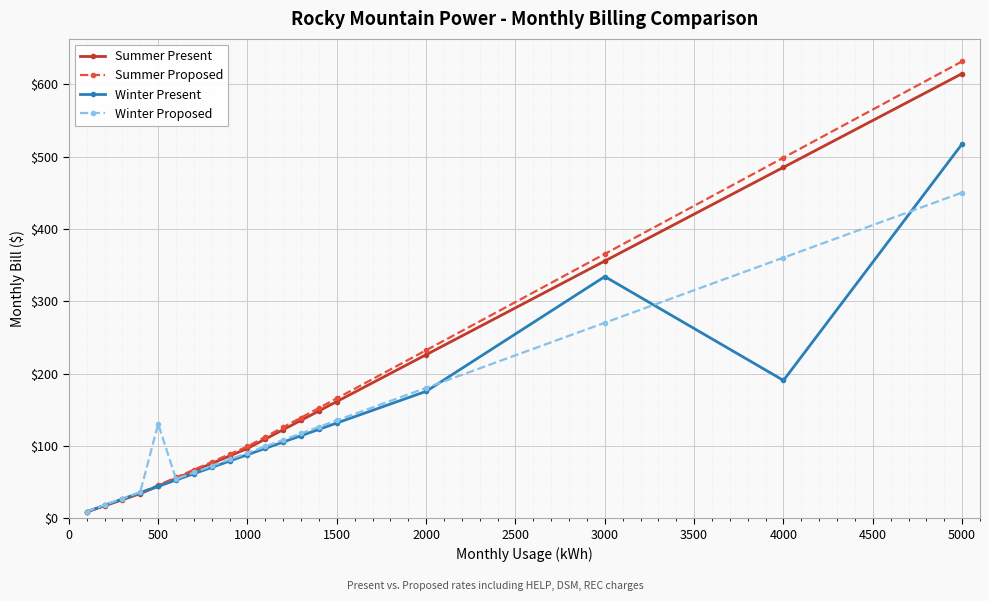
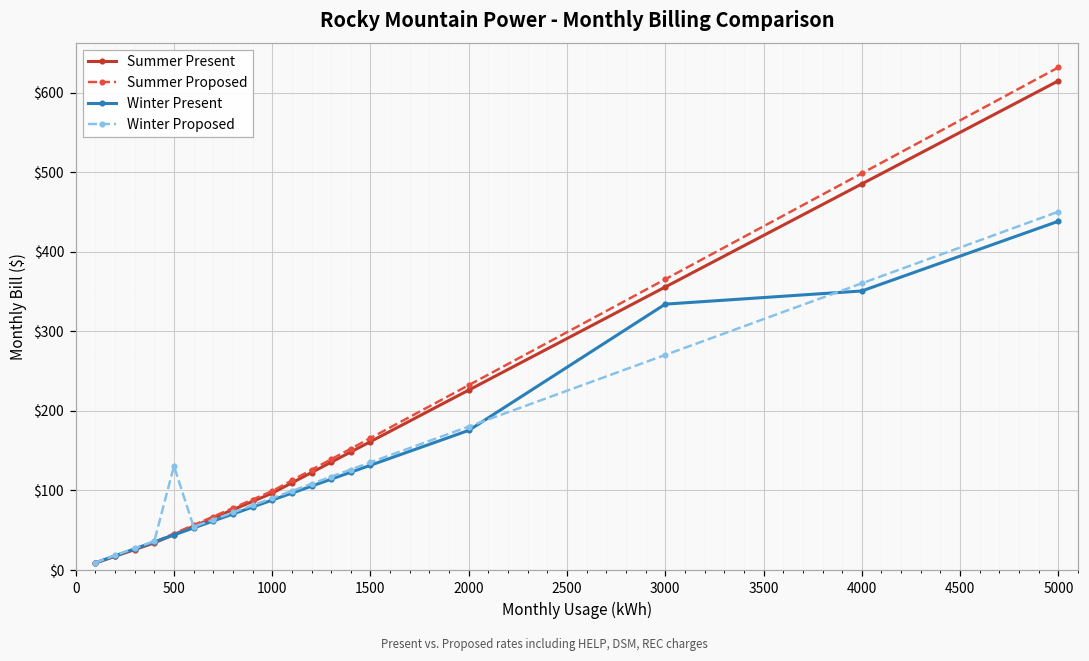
Winter Present, 4000: $190 -> $350
Winter Present, 5000: $520 -> $440
